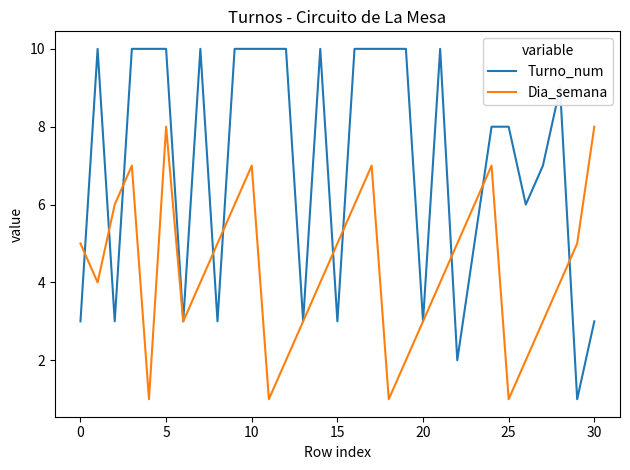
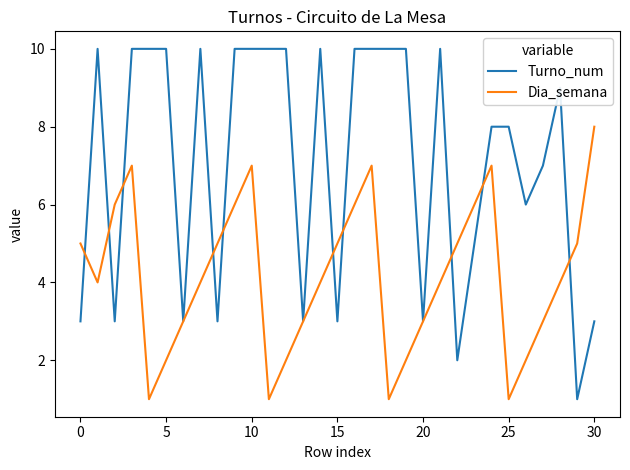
Dia_semana, 5: 8 -> 2
